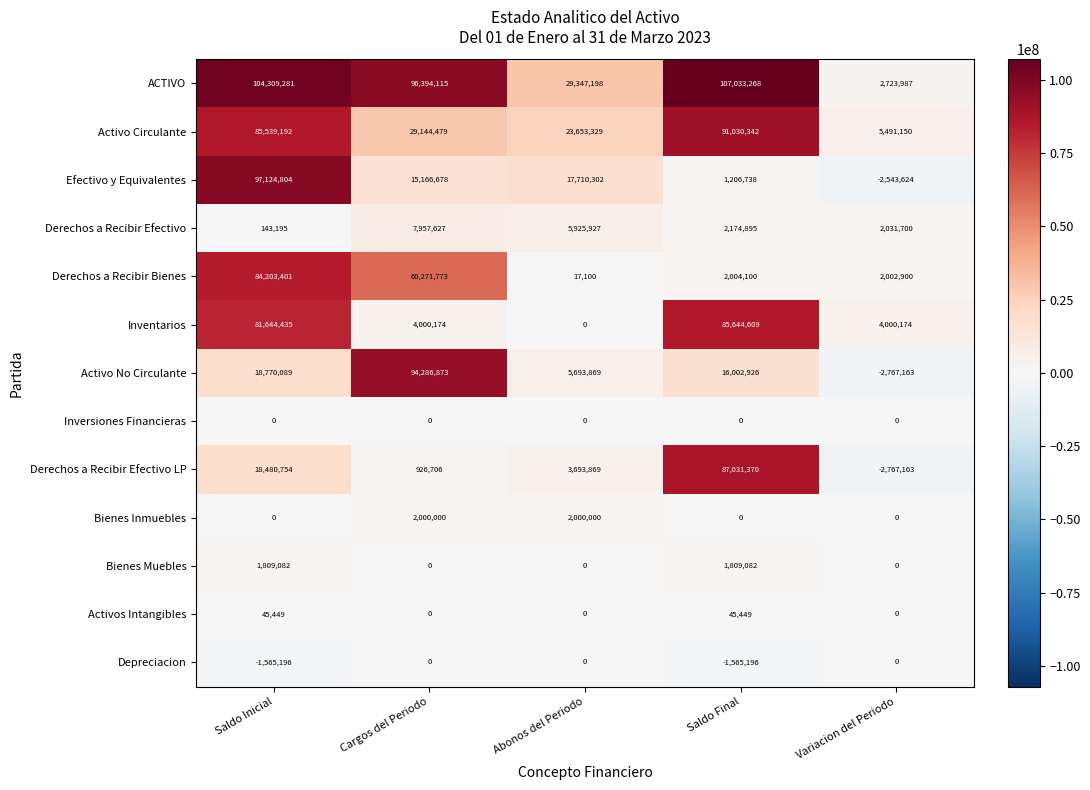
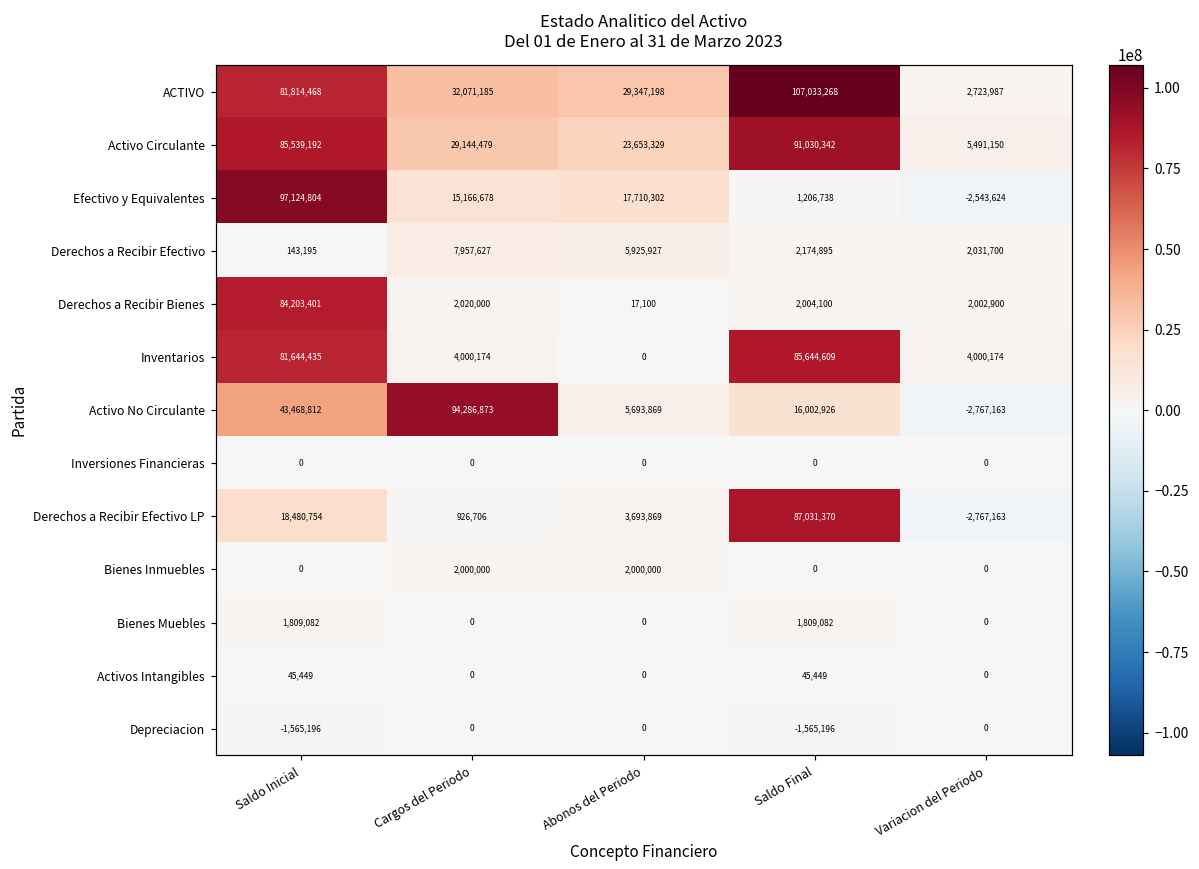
ACTIVO, Saldo Inicial: 104,309,281 -> 81,814,468
ACTIVO, Cargos del Periodo: 96,394,115 -> 32,071,185
Derechos a Recibir Bienes, Cargos del Periodo: 60,271,773 -> 2,020,000
Activo No Circulante, Saldo Inicial: 18,770,089 -> 43,468,812
